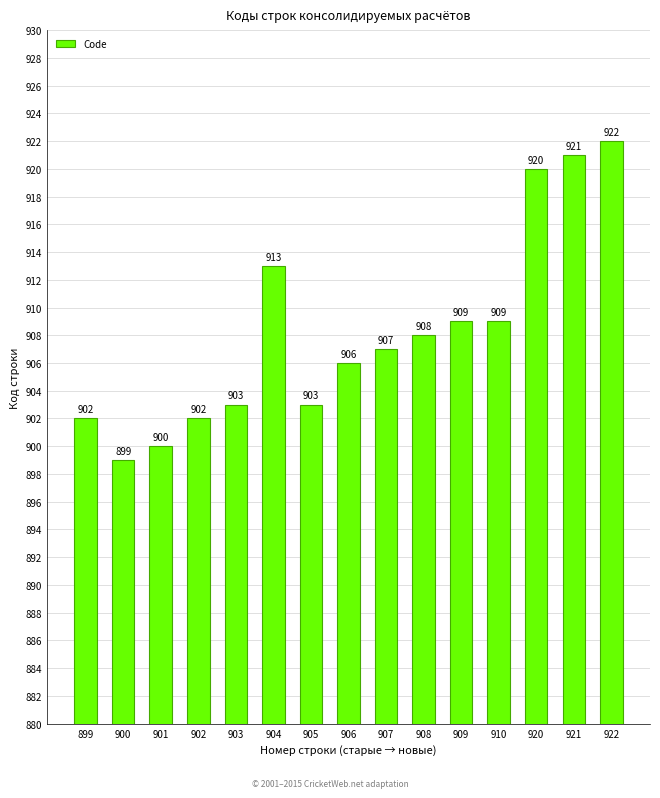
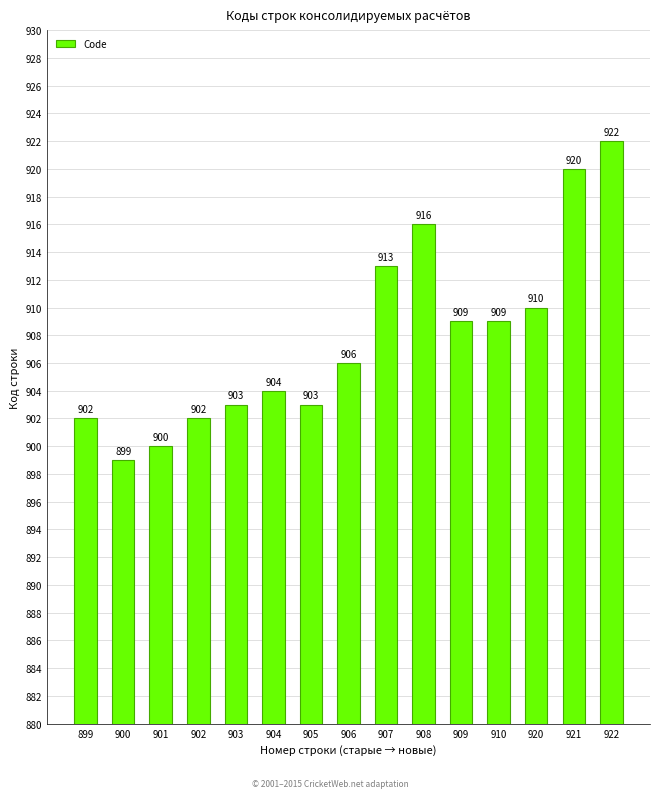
904: 913 -> 904
907: 907 -> 913
908: 908 -> 916
920: 920 -> 910
921: 921 -> 920
